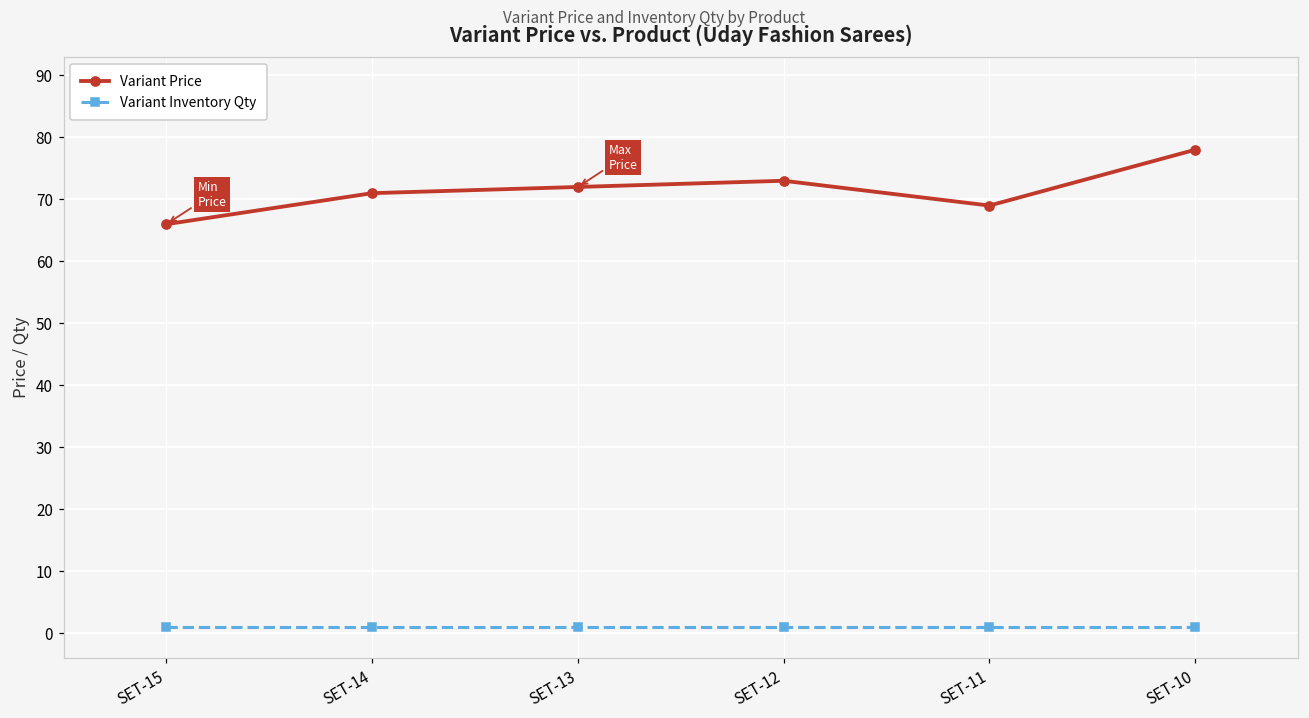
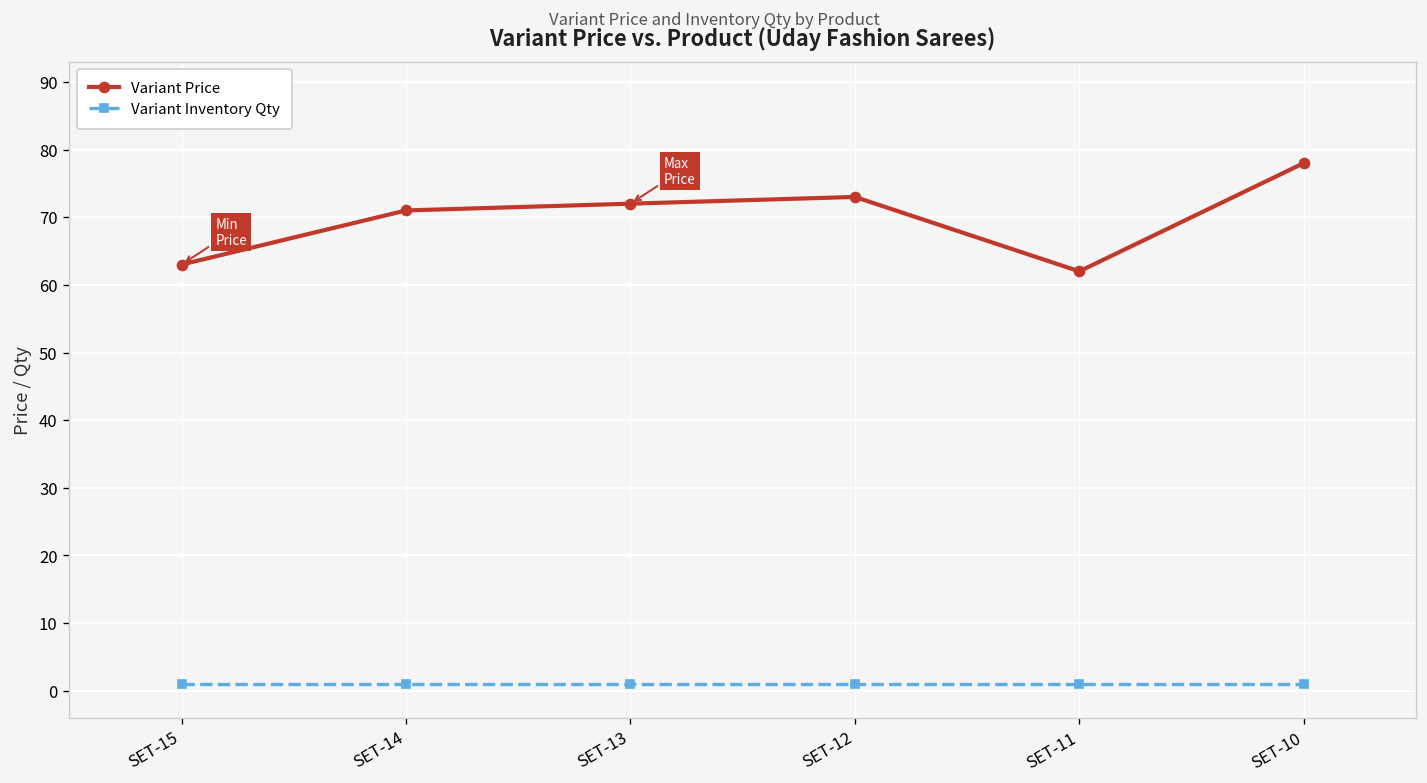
Variant Price, SET-15: 66 -> 63
Variant Price, SET-11: 69 -> 62
